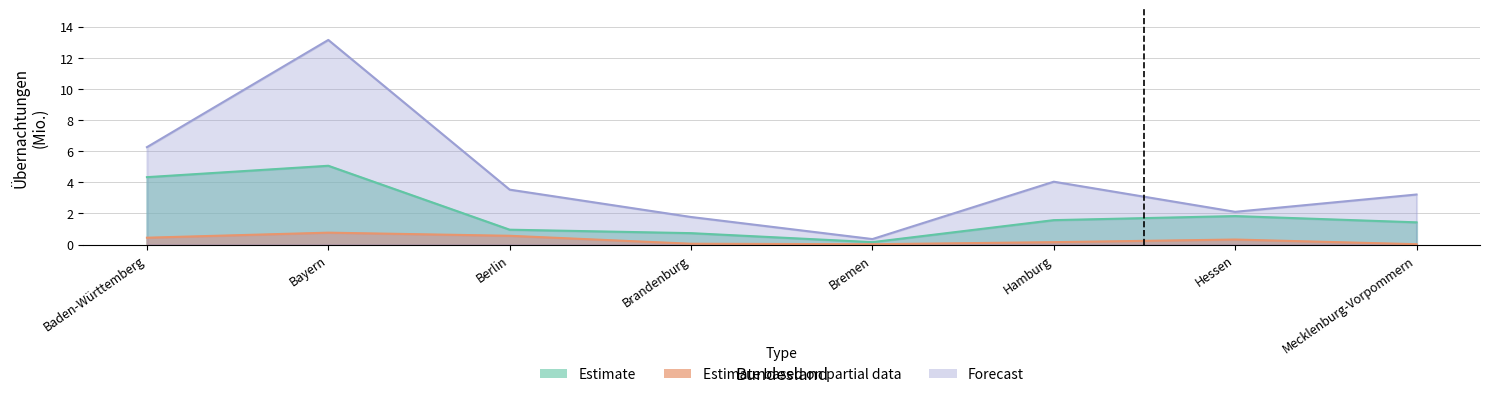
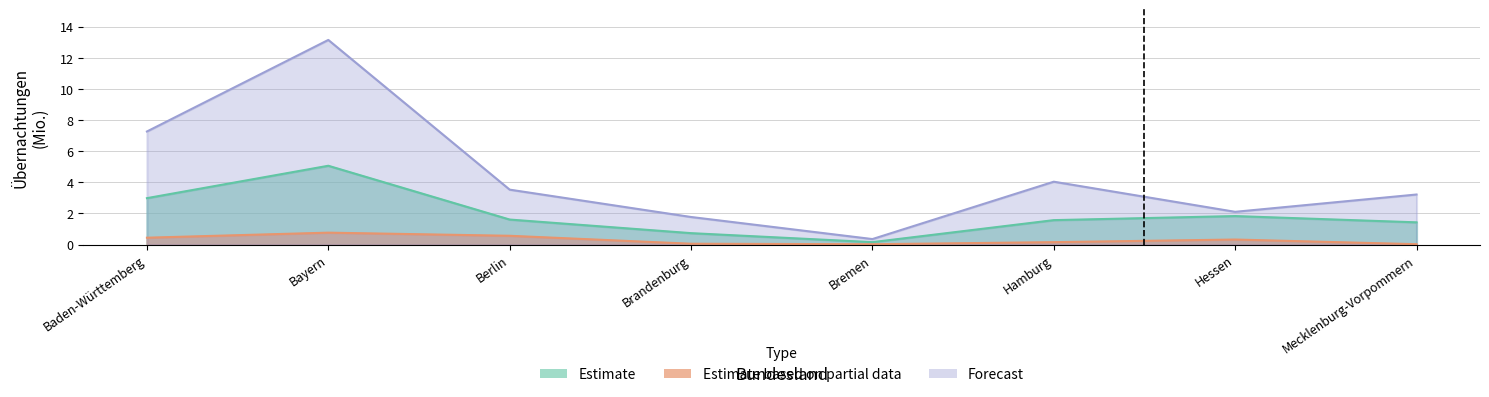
Estimate, Baden-Württemberg: 4.3 -> 3.0
Forecast, Baden-Württemberg: 6.3 -> 7.3
Estimate, Berlin: 1.0 -> 1.6
